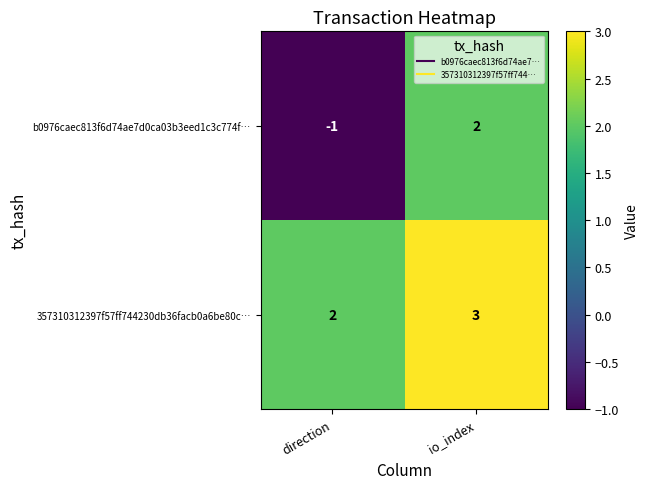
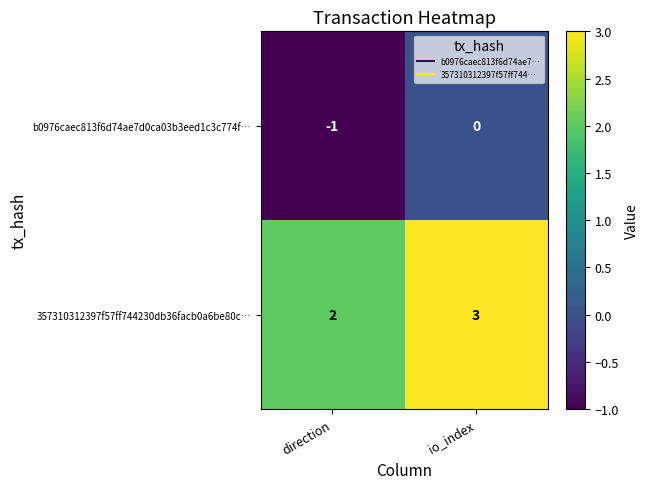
b0976caec813f6d74ae7d0ca03b3eed1c3c774f…, io_index: 2 -> 0
